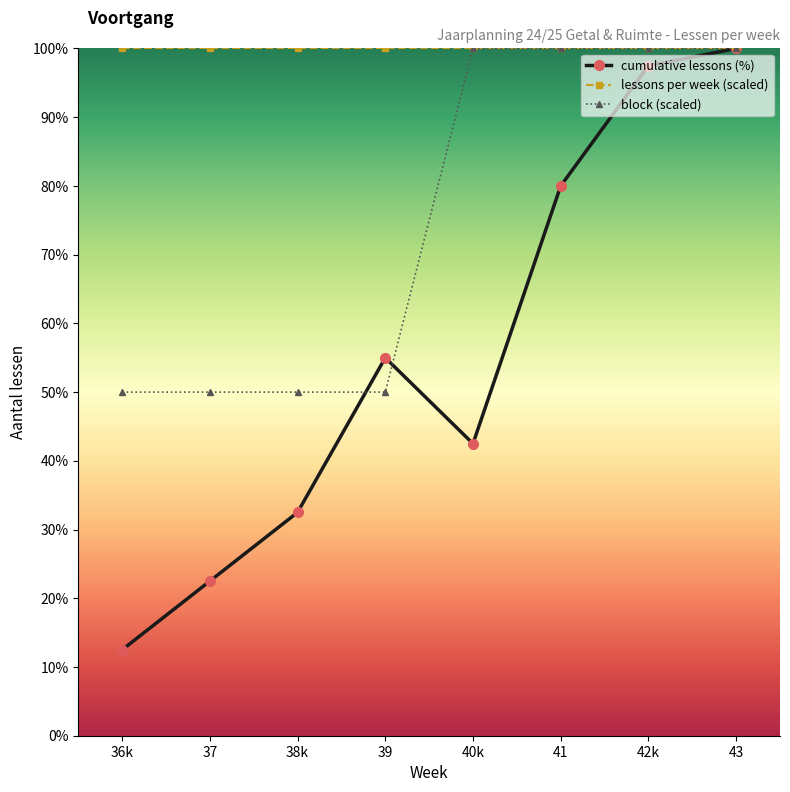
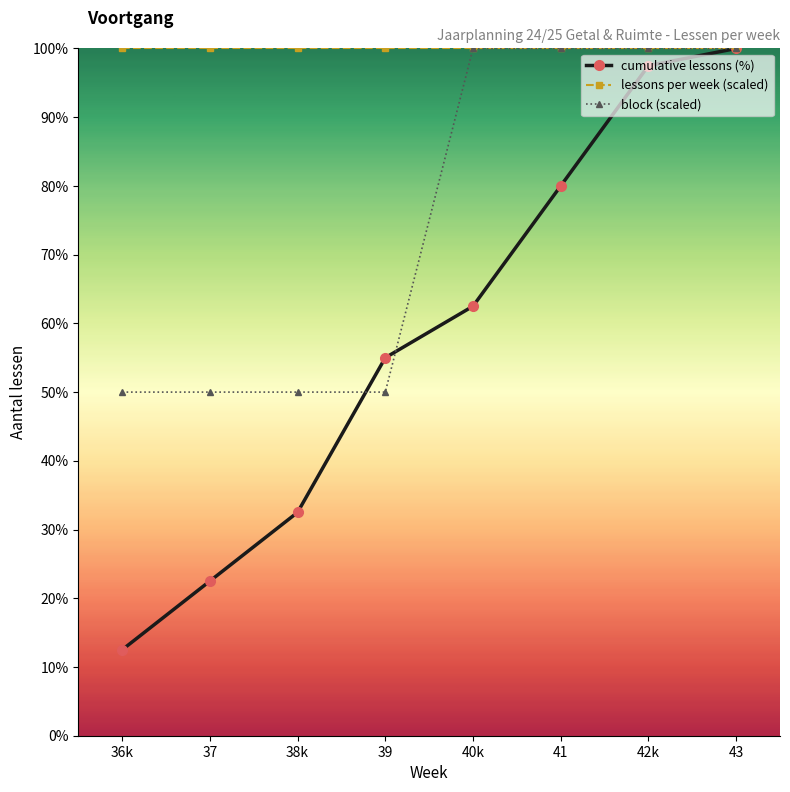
cumulative lessons (%), 40k: 43% -> 63%
